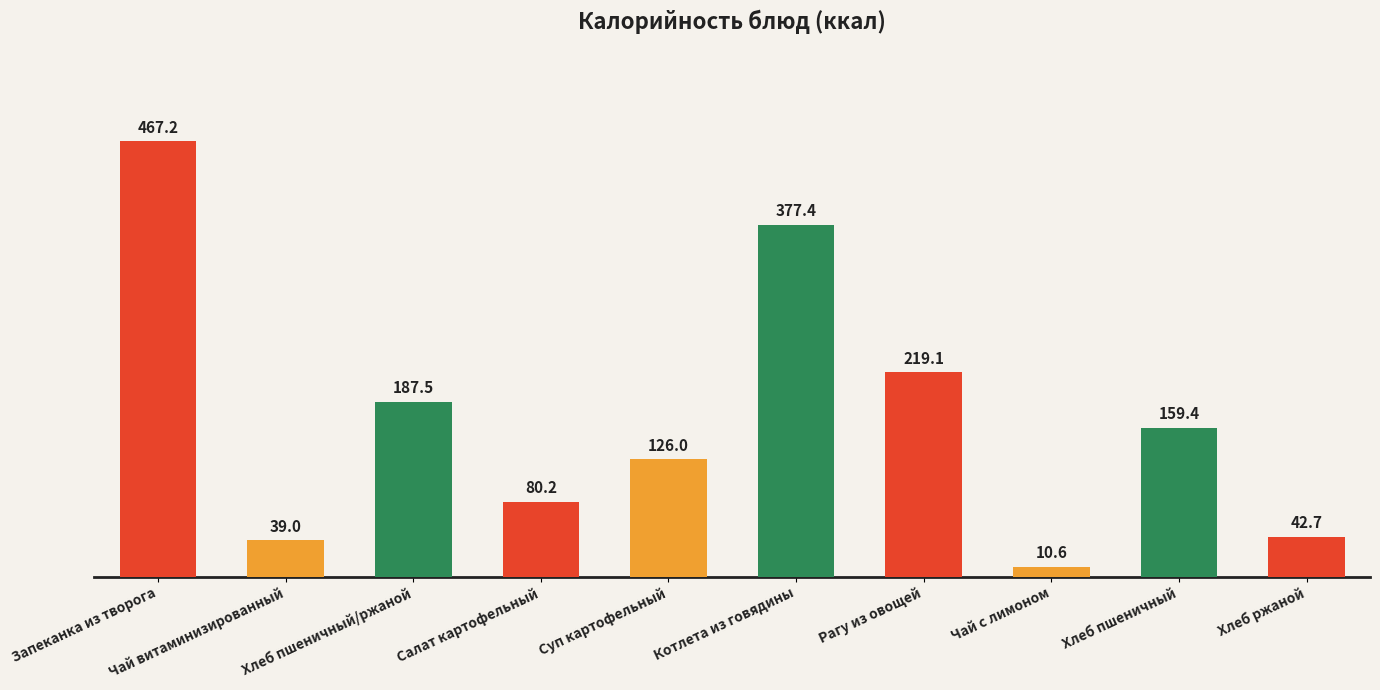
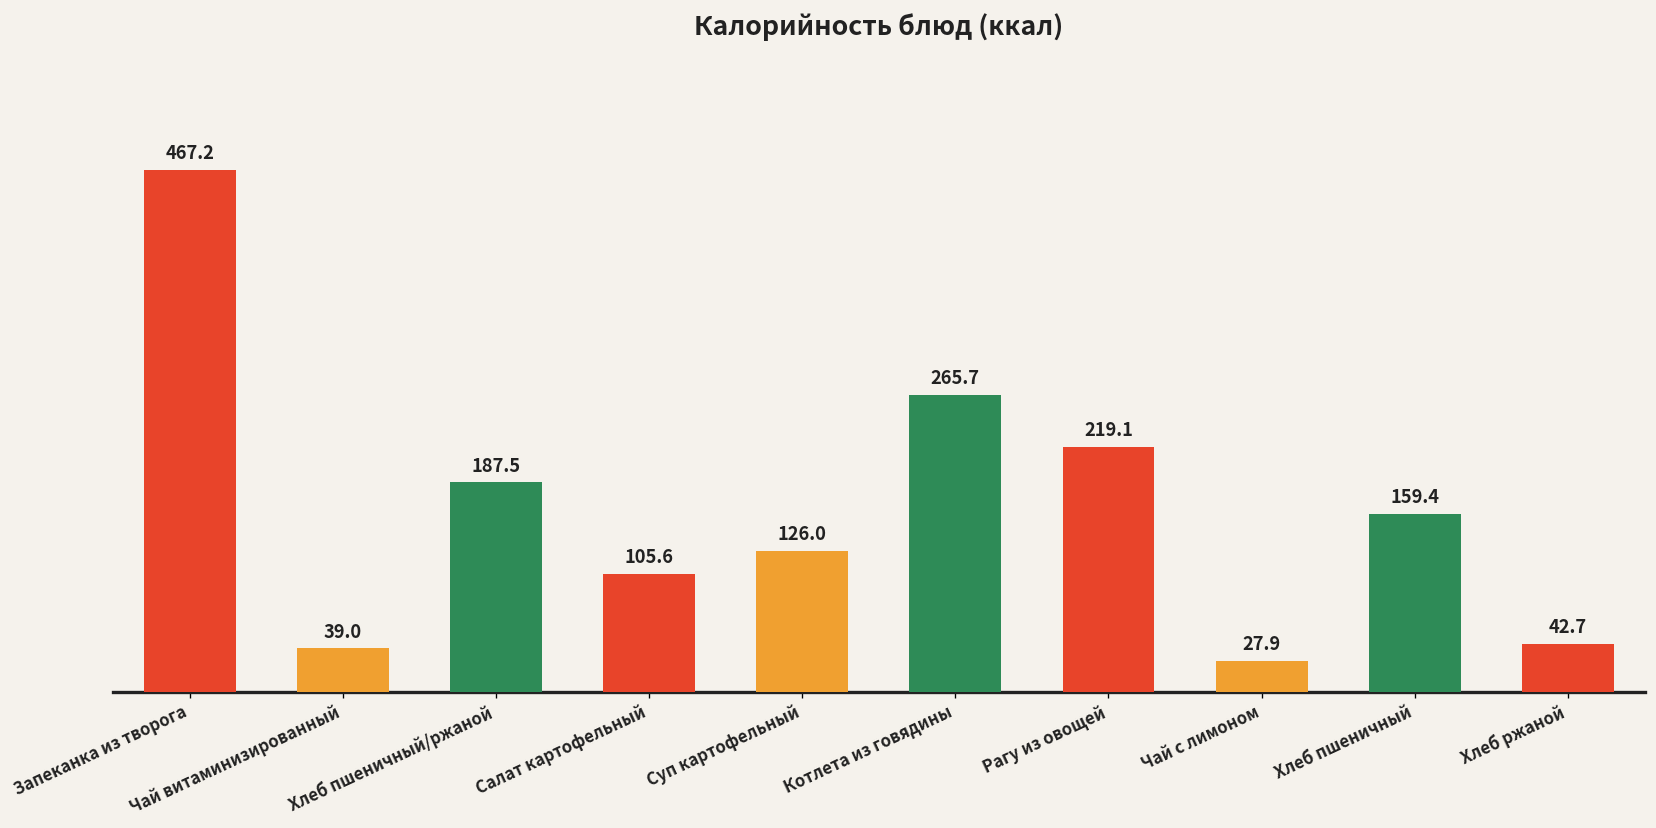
Салат картофельный: 80.2 -> 105.6
Котлета из говядины: 377.4 -> 265.7
Чай с лимоном: 10.6 -> 27.9
